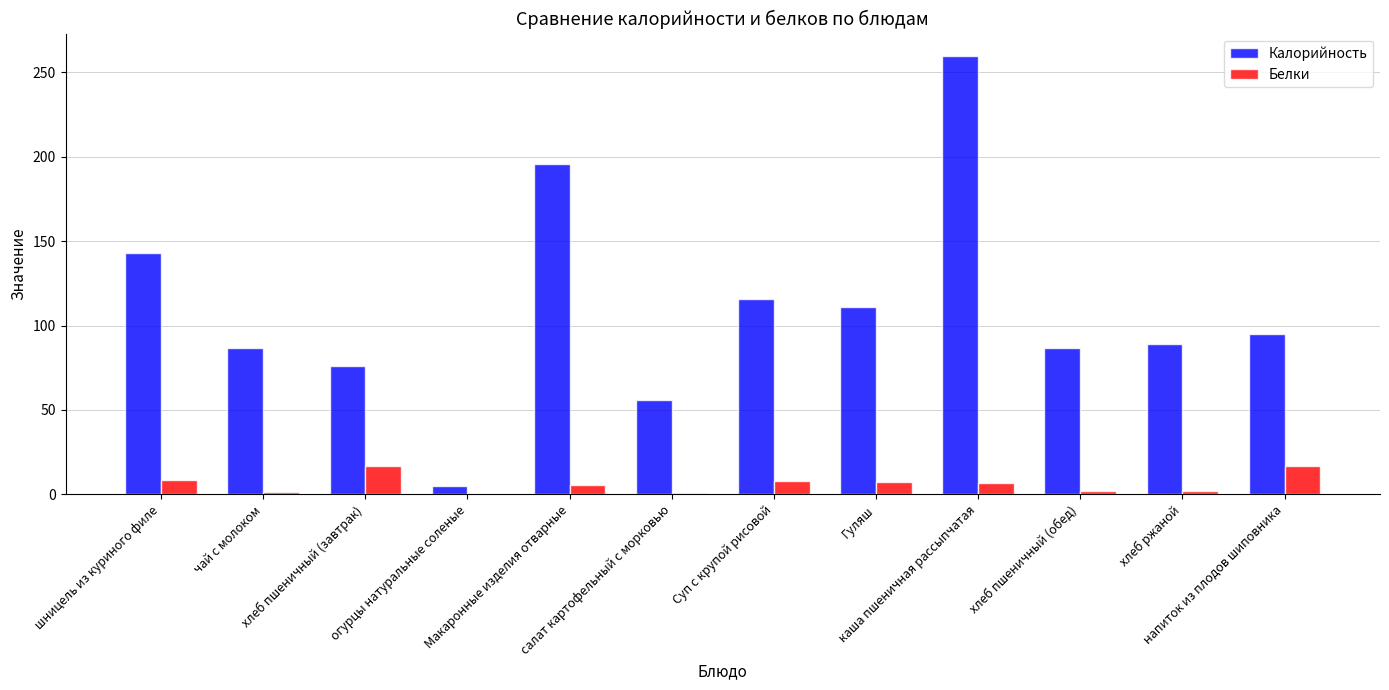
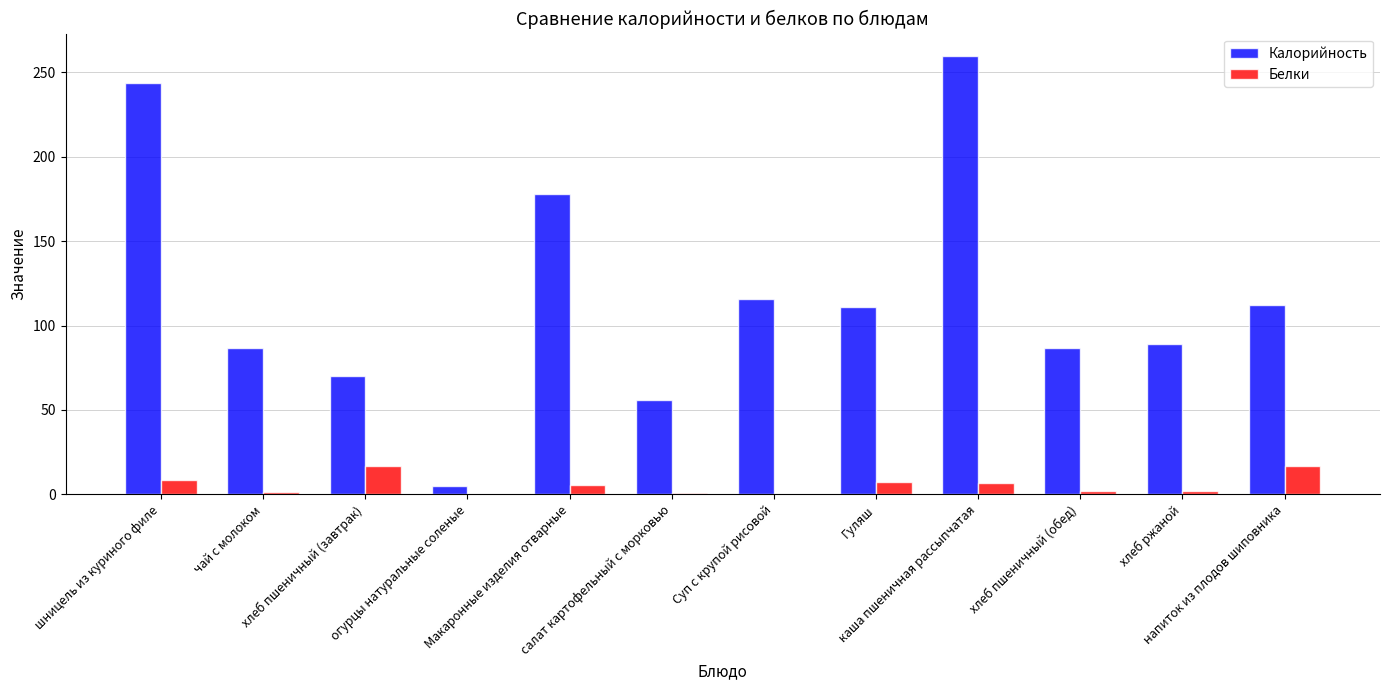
Калорийность, шницель из куриного филе: 143 -> 244
Калорийность, хлеб пшеничный (завтрак): 76 -> 70
Калорийность, Макаронные изделия отварные: 196 -> 178
Белки, Суп с крупой рисовой: 8 -> 0
Калорийность, напиток из плодов шиповника: 95 -> 112
